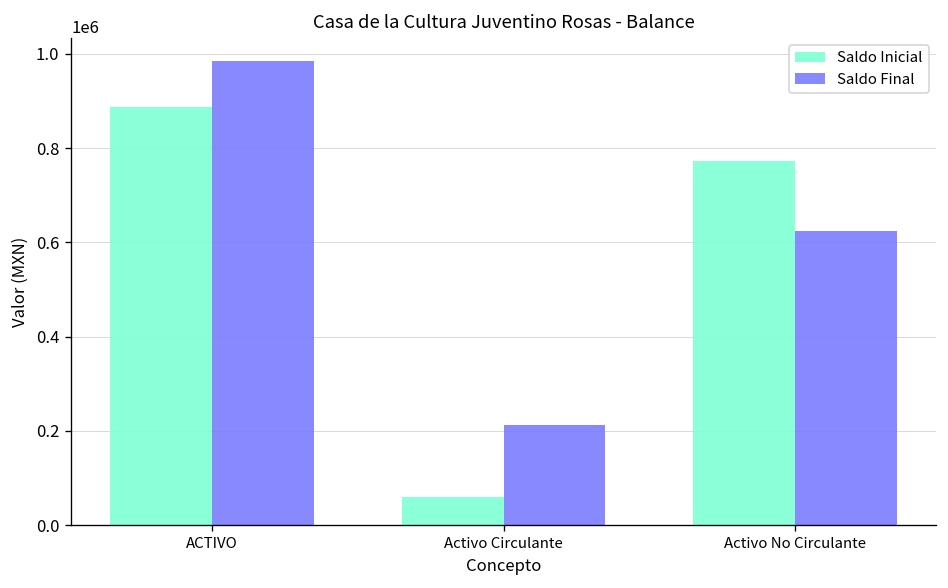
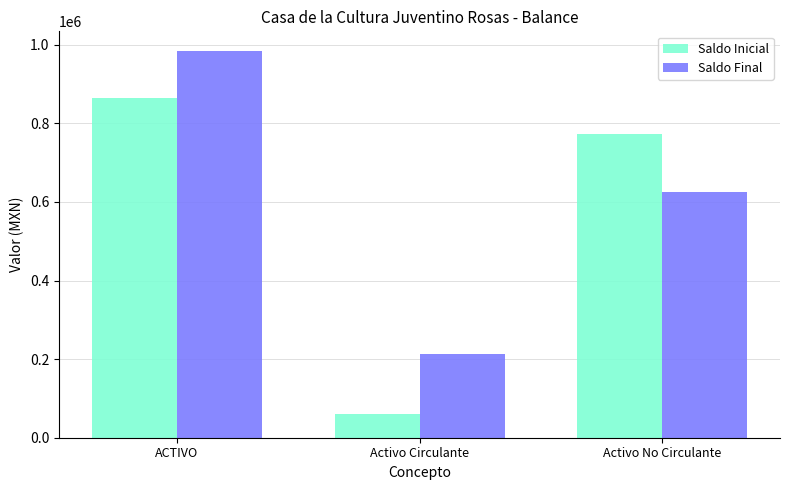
Saldo Inicial, ACTIVO: 890000 -> 860000
